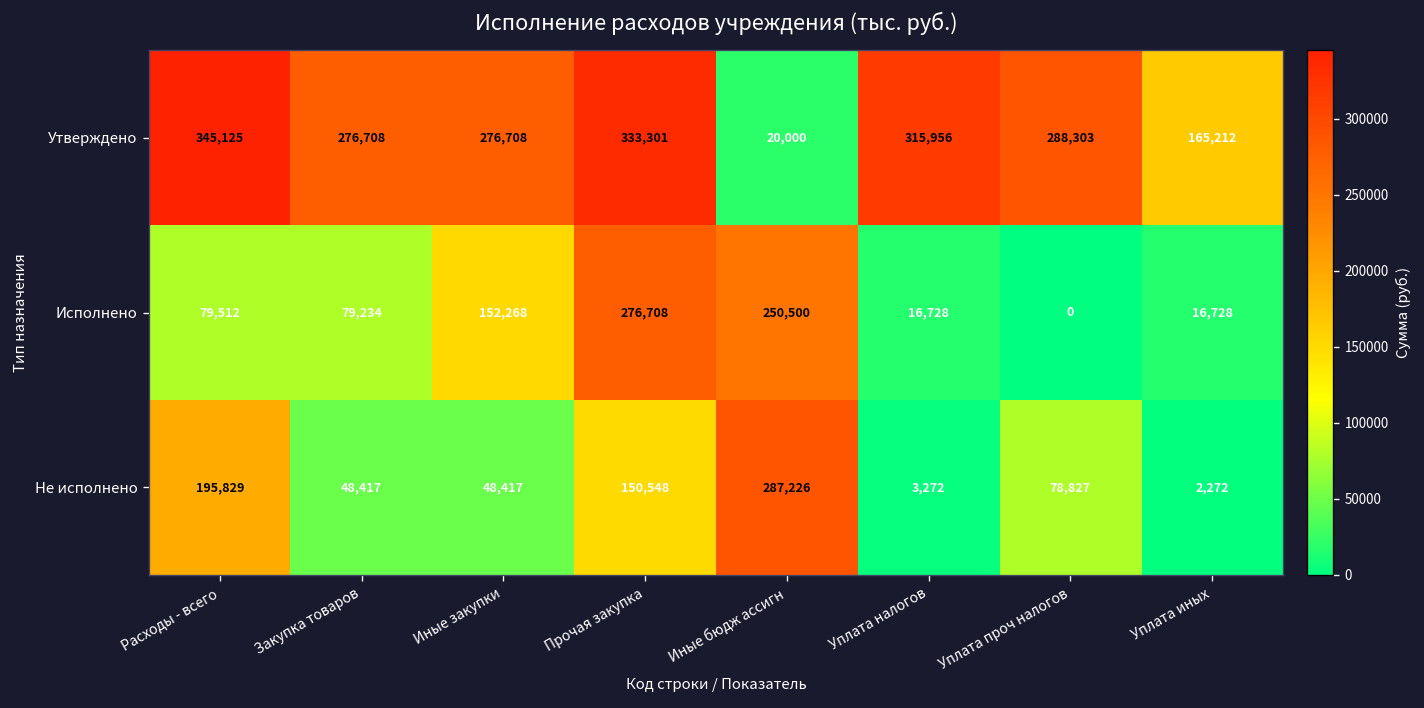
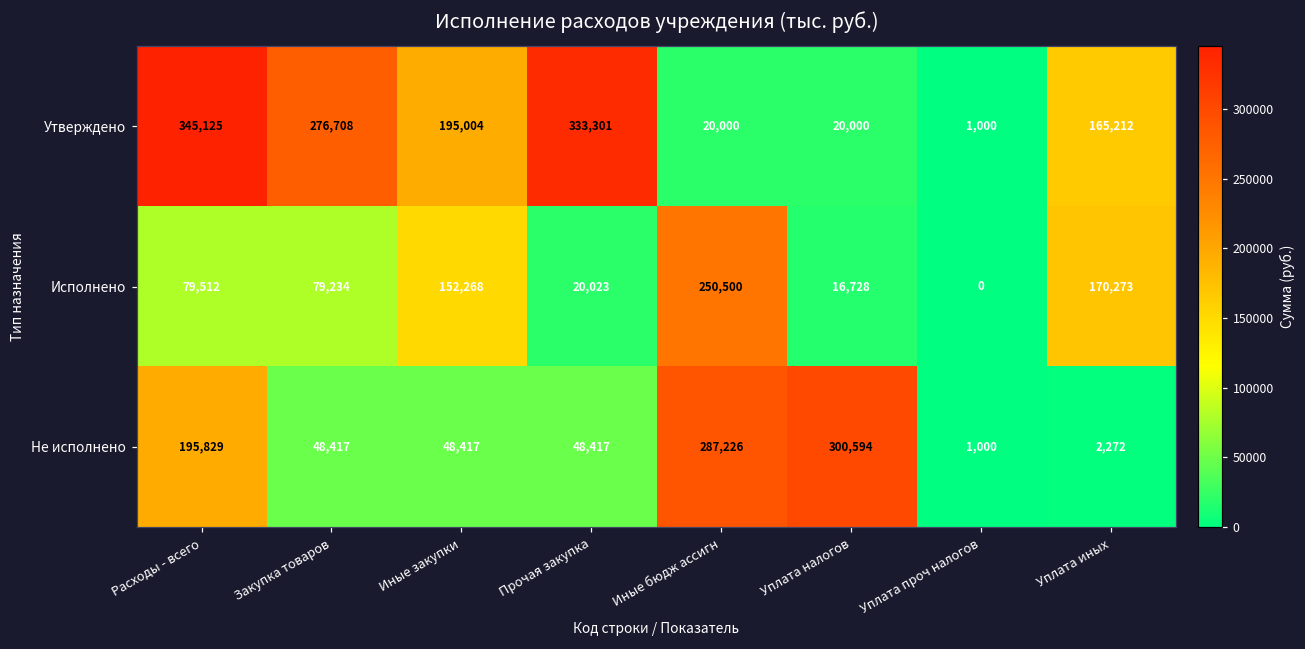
Утверждено, Иные закупки: 276,708 -> 195,004
Утверждено, Уплата налогов: 315,956 -> 20,000
Утверждено, Уплата проч налогов: 288,303 -> 1,000
Исполнено, Прочая закупка: 276,708 -> 20,023
Исполнено, Уплата иных: 16,728 -> 170,273
Не исполнено, Прочая закупка: 150,548 -> 48,417
Не исполнено, Уплата налогов: 3,272 -> 300,594
Не исполнено, Уплата проч налогов: 78,827 -> 1,000
